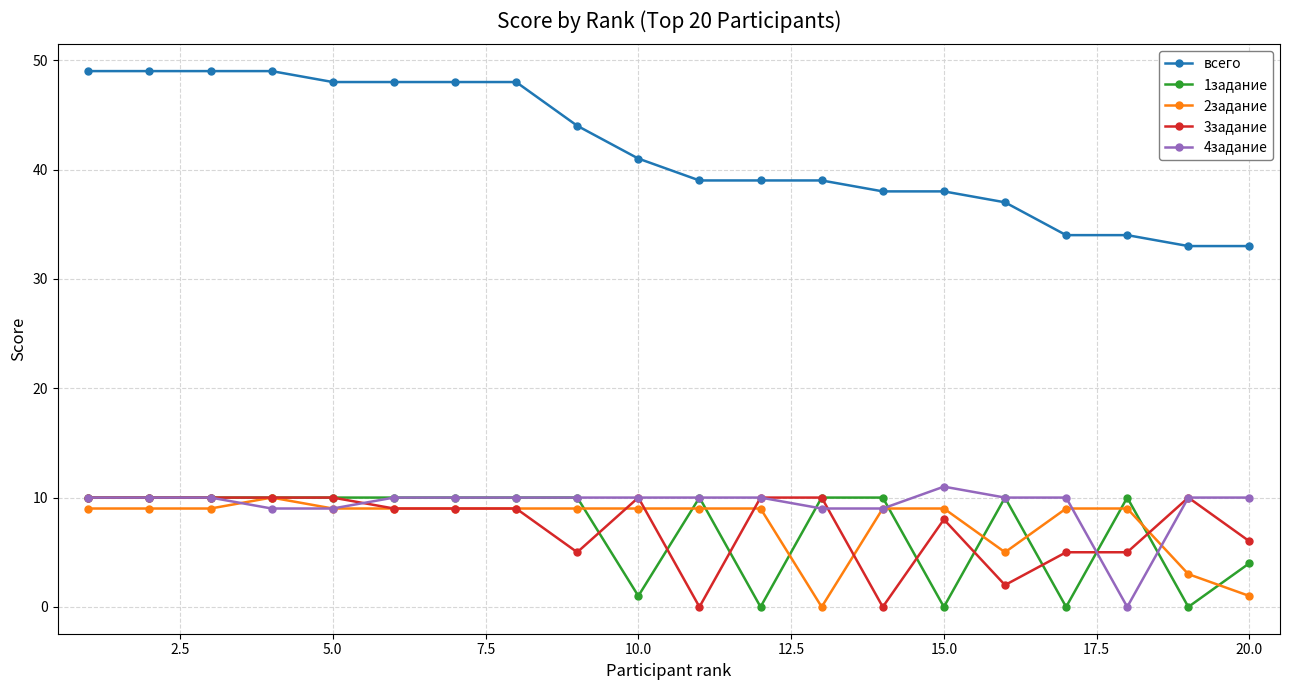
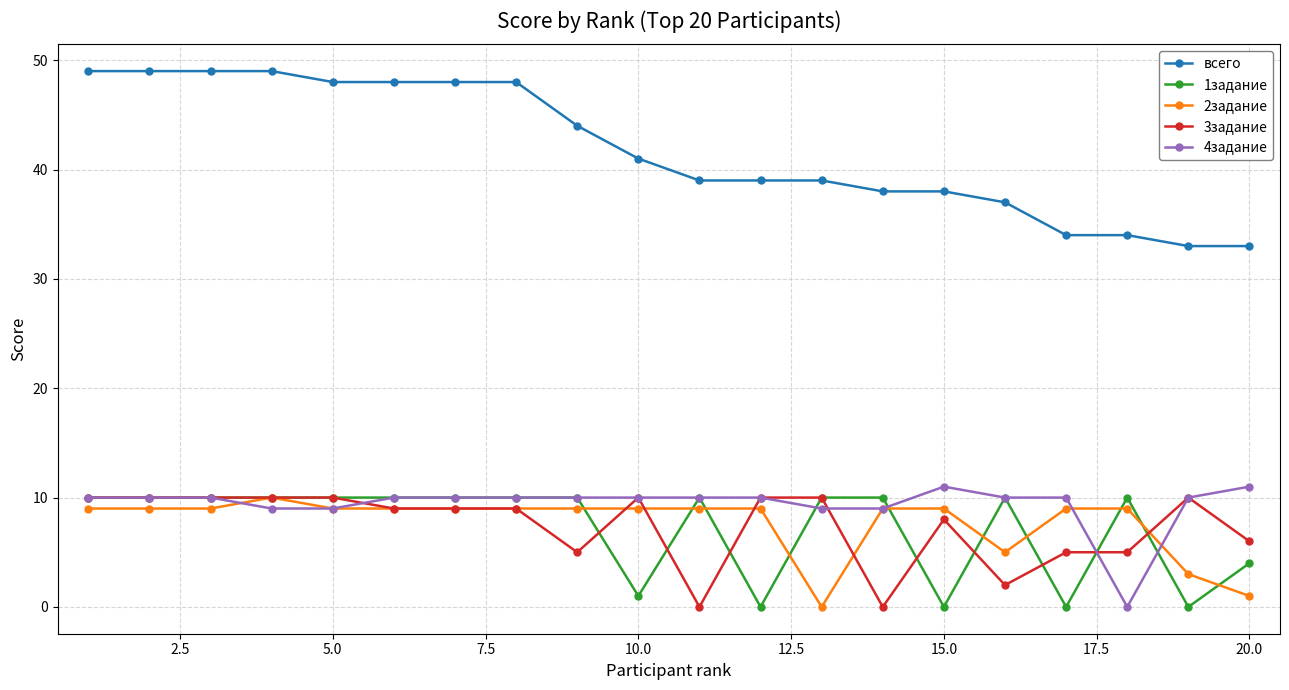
4задание, 20.0: 10 -> 11
